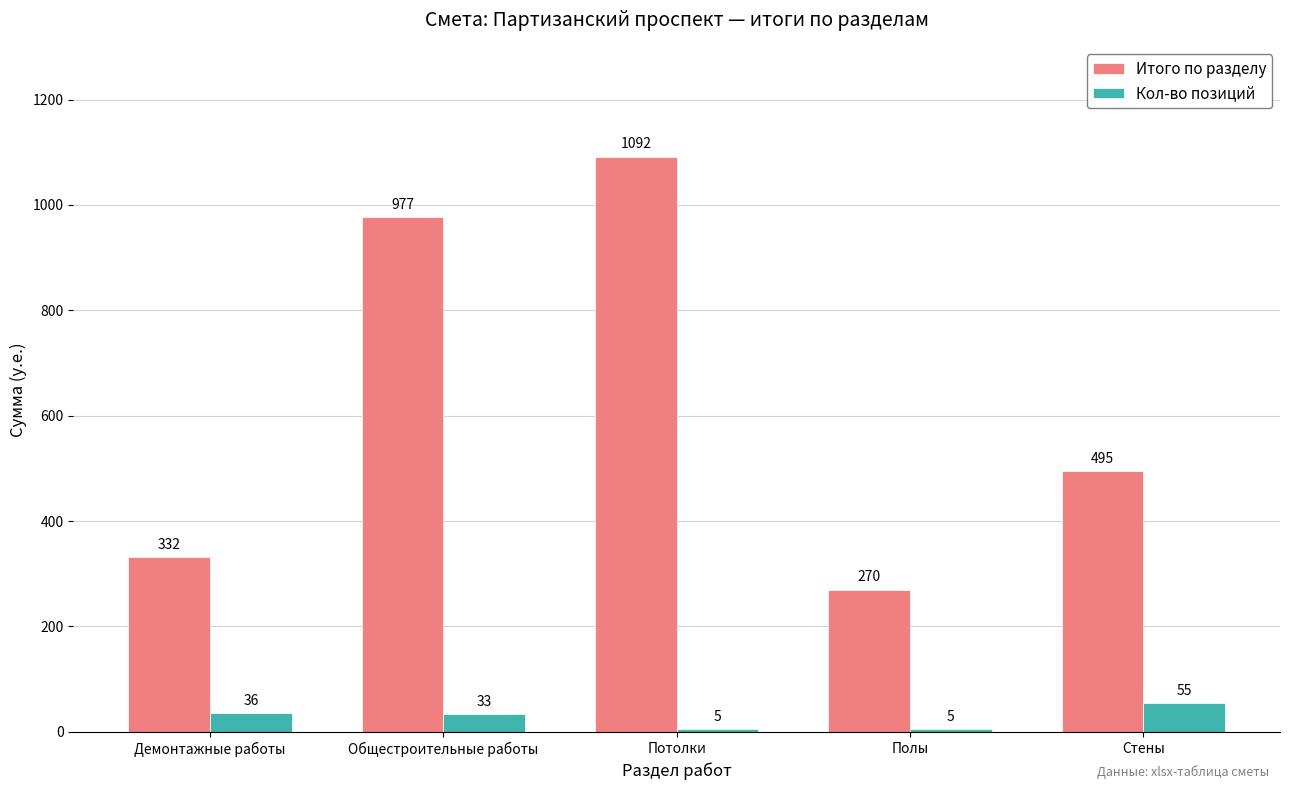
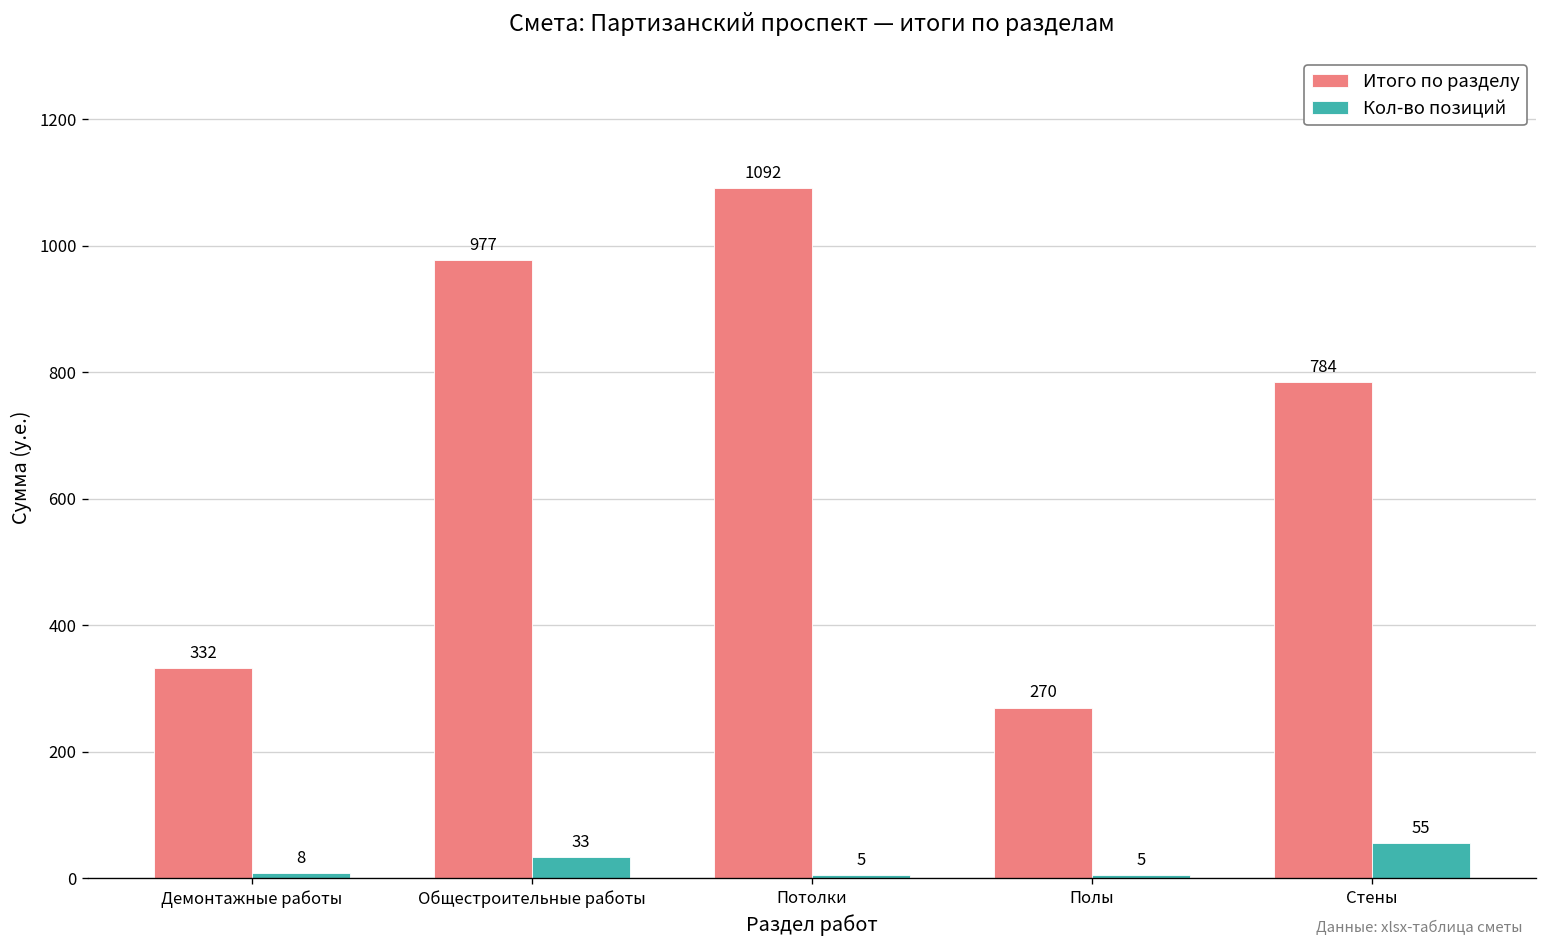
Кол-во позиций, Демонтажные работы: 36 -> 8
Итого по разделу, Стены: 495 -> 784
